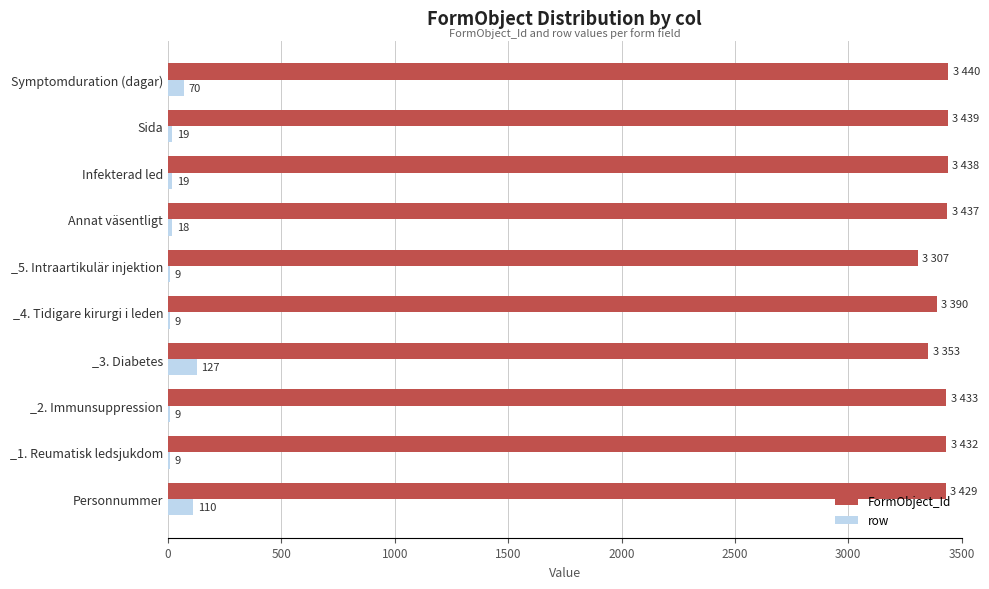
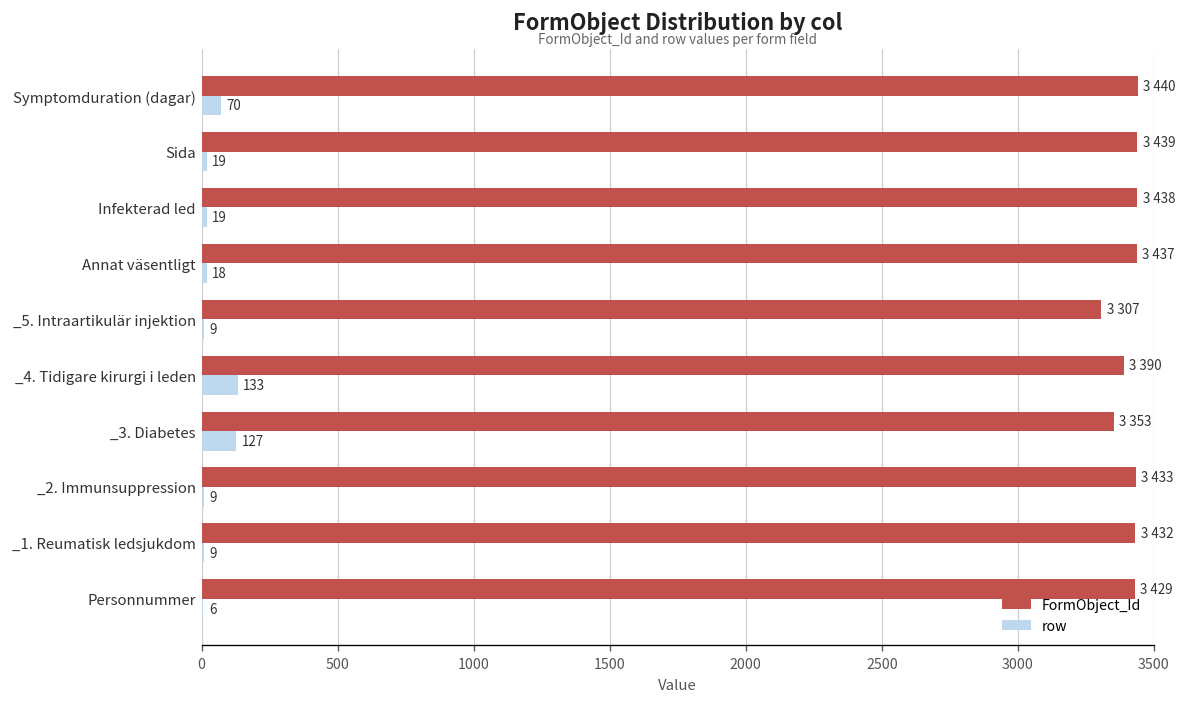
row, _4. Tidigare kirurgi i leden: 9 -> 133
row, Personnummer: 110 -> 6
